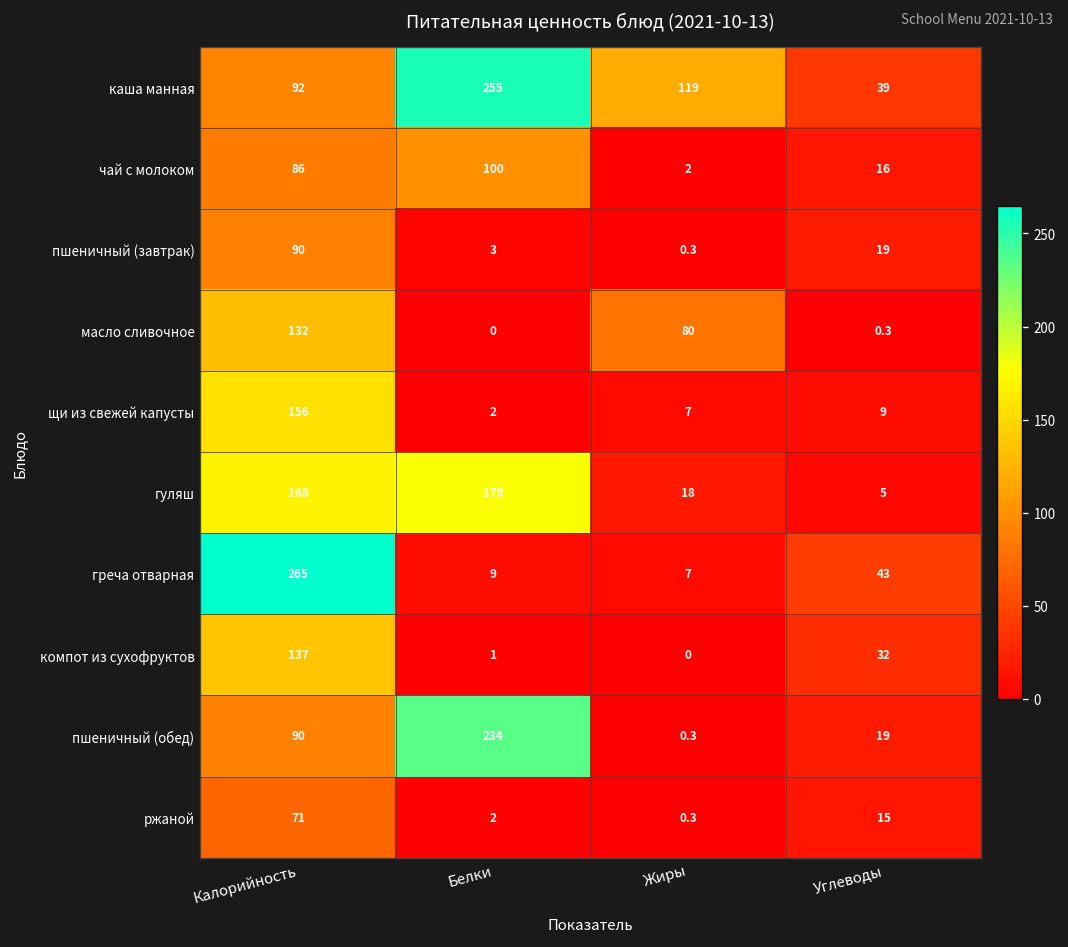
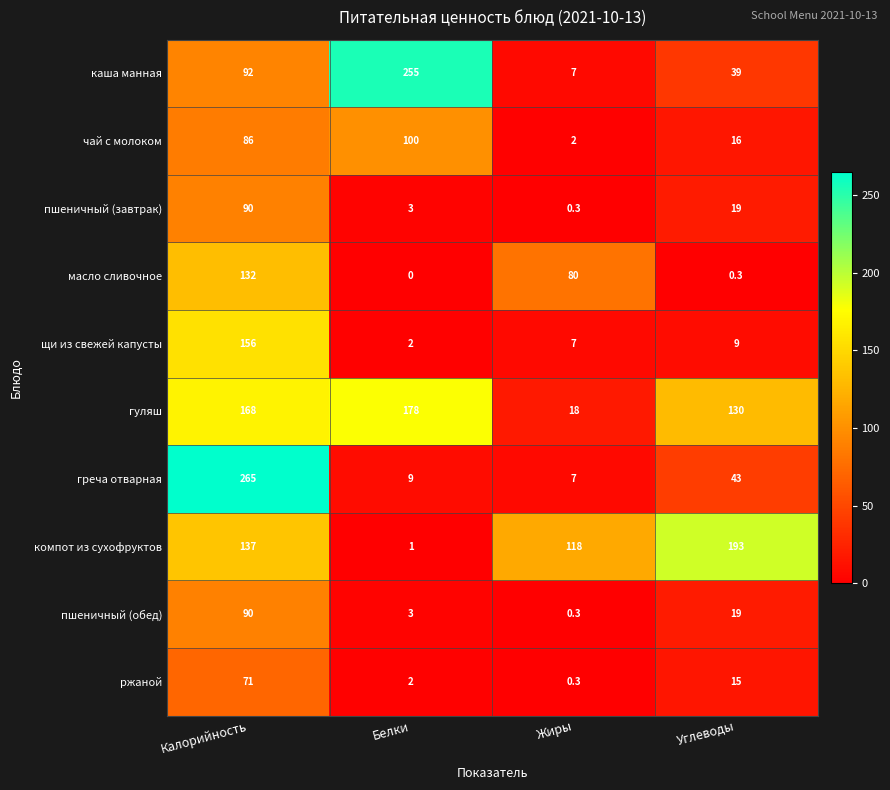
каша манная, Жиры: 119 -> 7
гуляш, Углеводы: 5 -> 130
компот из сухофруктов, Жиры: 0 -> 118
компот из сухофруктов, Углеводы: 32 -> 193
пшеничный (обед), Белки: 234 -> 3
